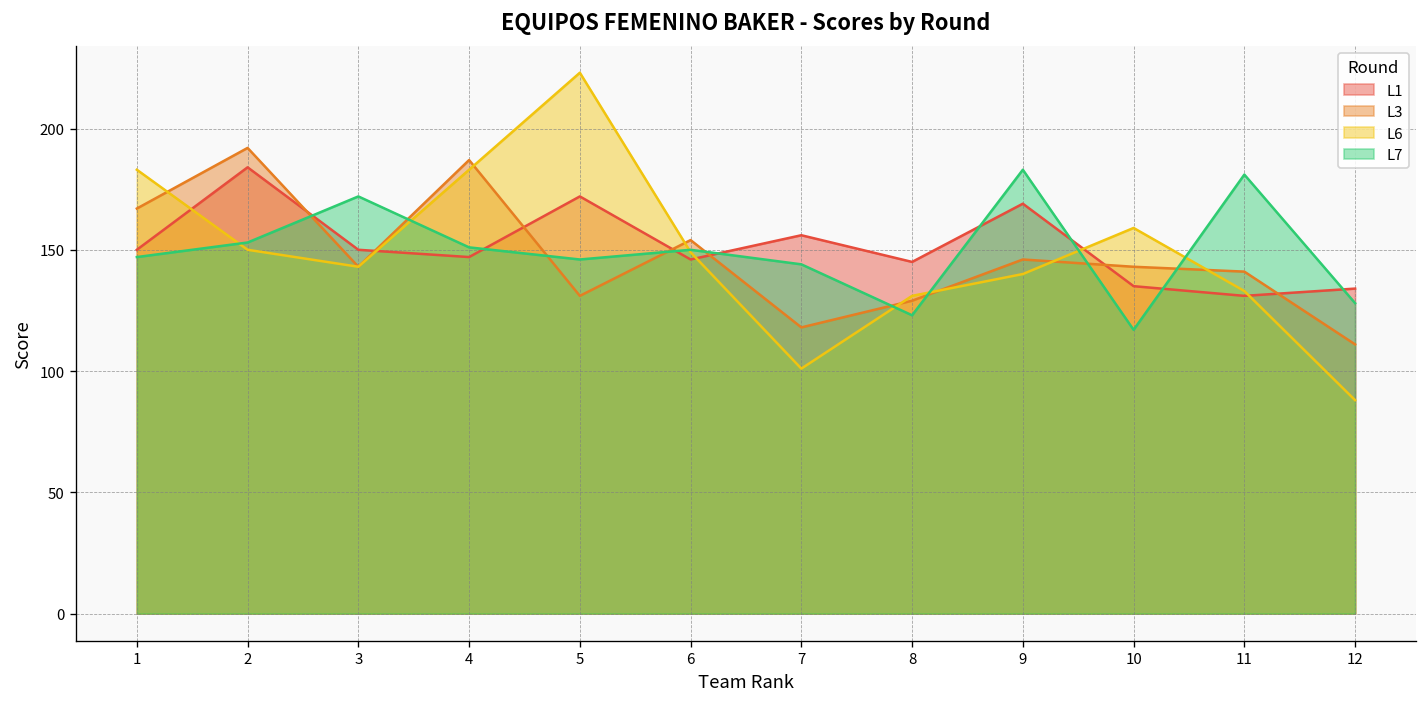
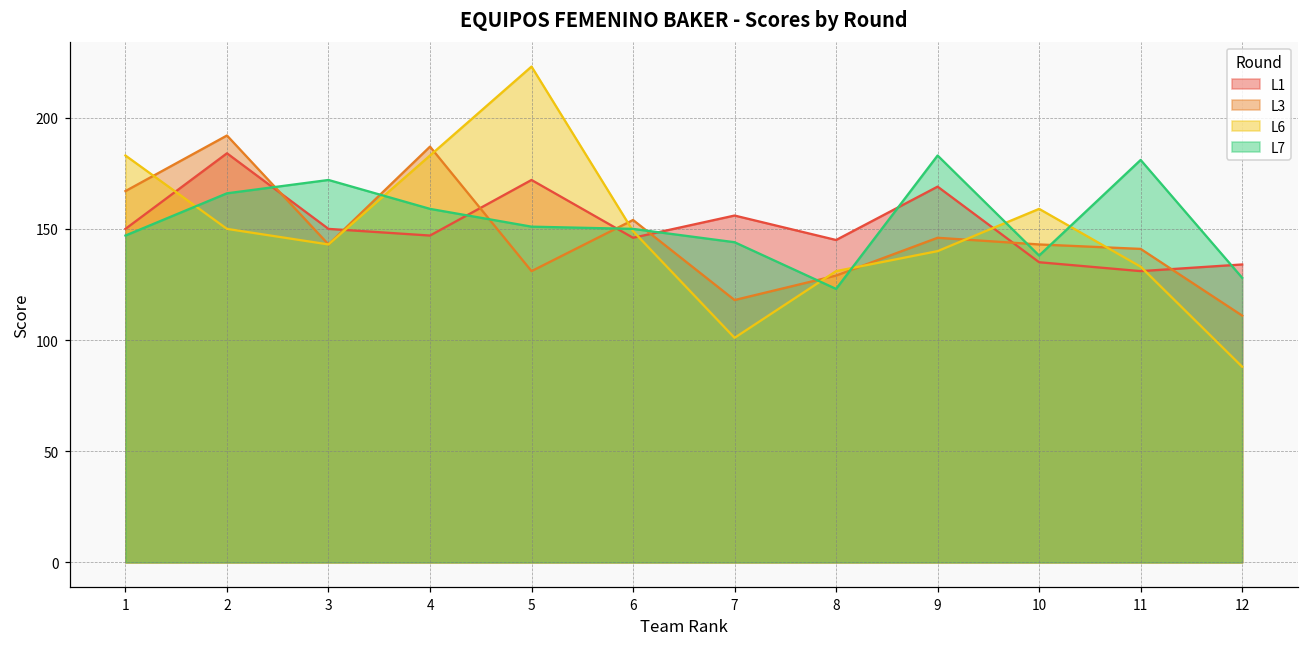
L7, 2: 153 -> 166
L7, 4: 151 -> 159
L7, 5: 146 -> 151
L7, 10: 117 -> 138
